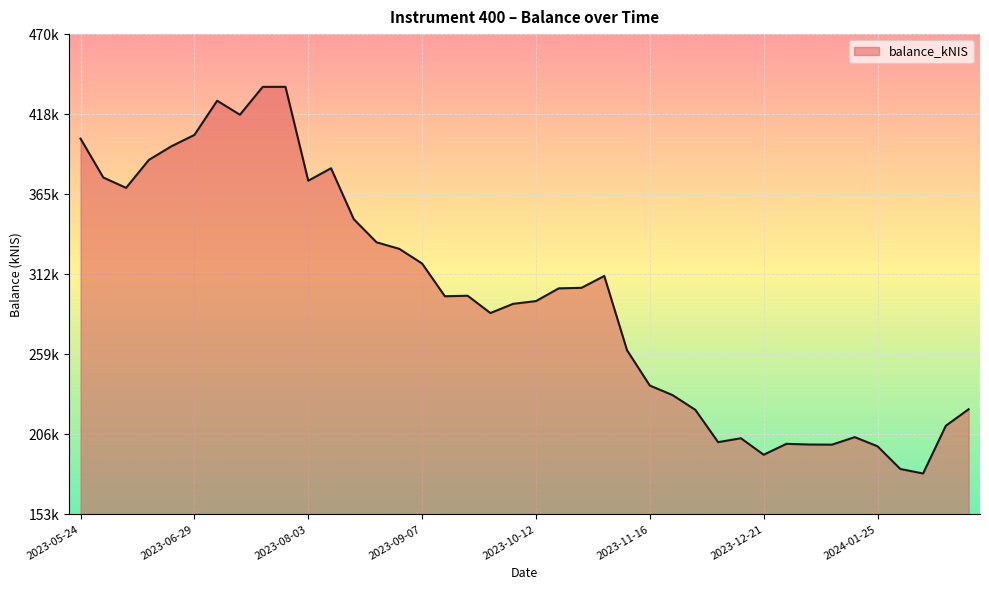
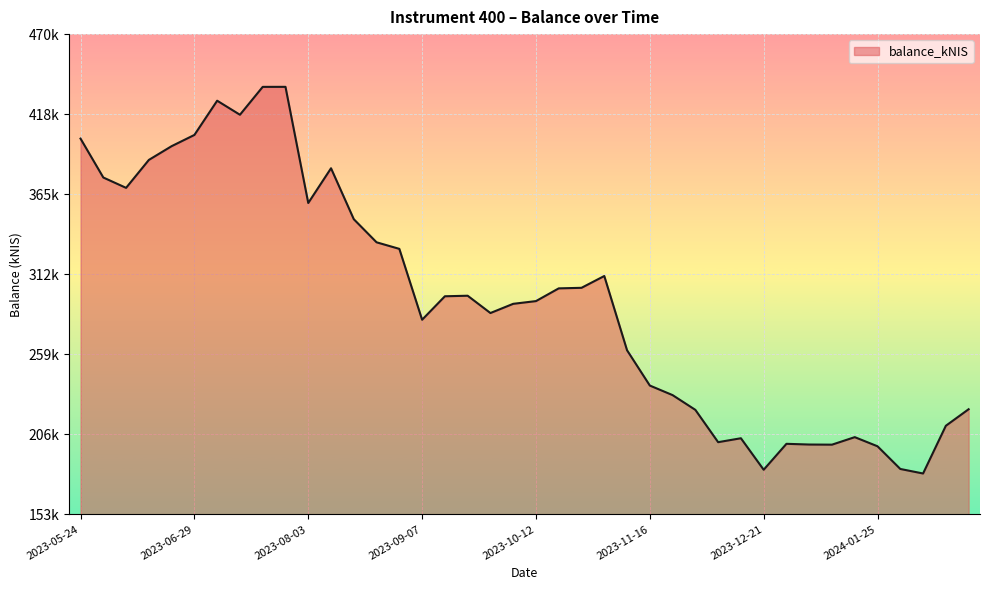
2023-08-03: 374000 -> 359000
2023-09-07: 319000 -> 282000
2023-12-21: 192000 -> 183000
